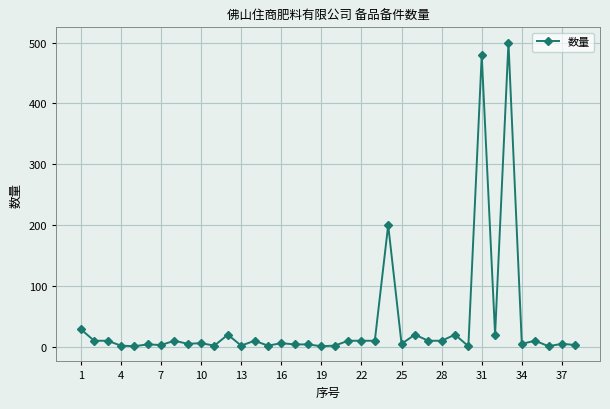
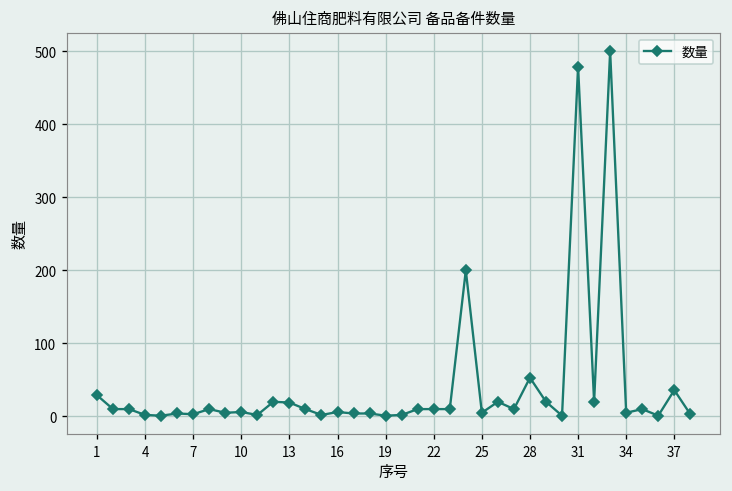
13: 0 -> 20
28: 10 -> 50
37: 10 -> 40
